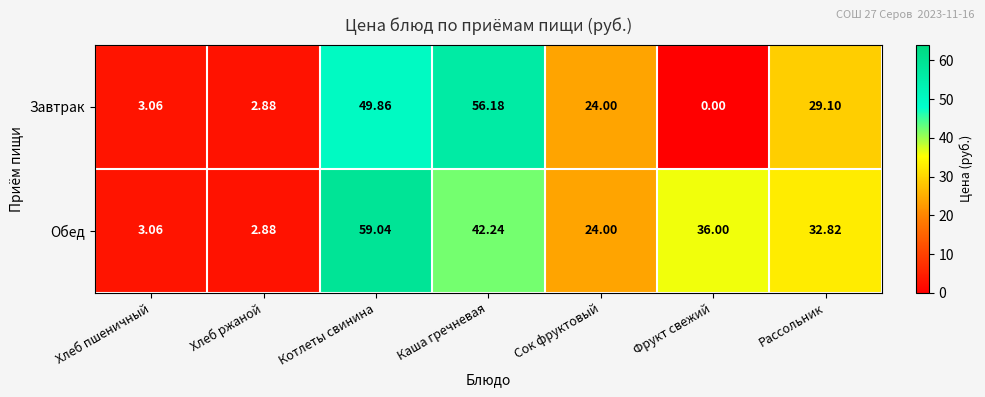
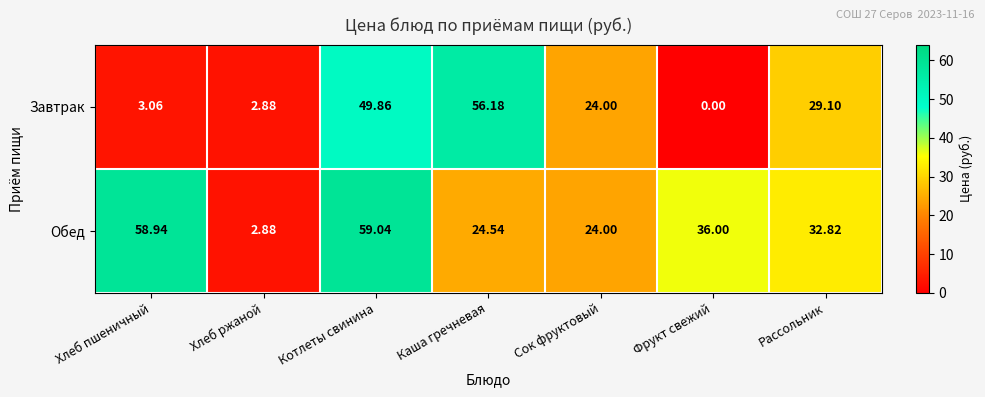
Обед, Хлеб пшеничный: 3.06 -> 58.94
Обед, Каша гречневая: 42.24 -> 24.54
